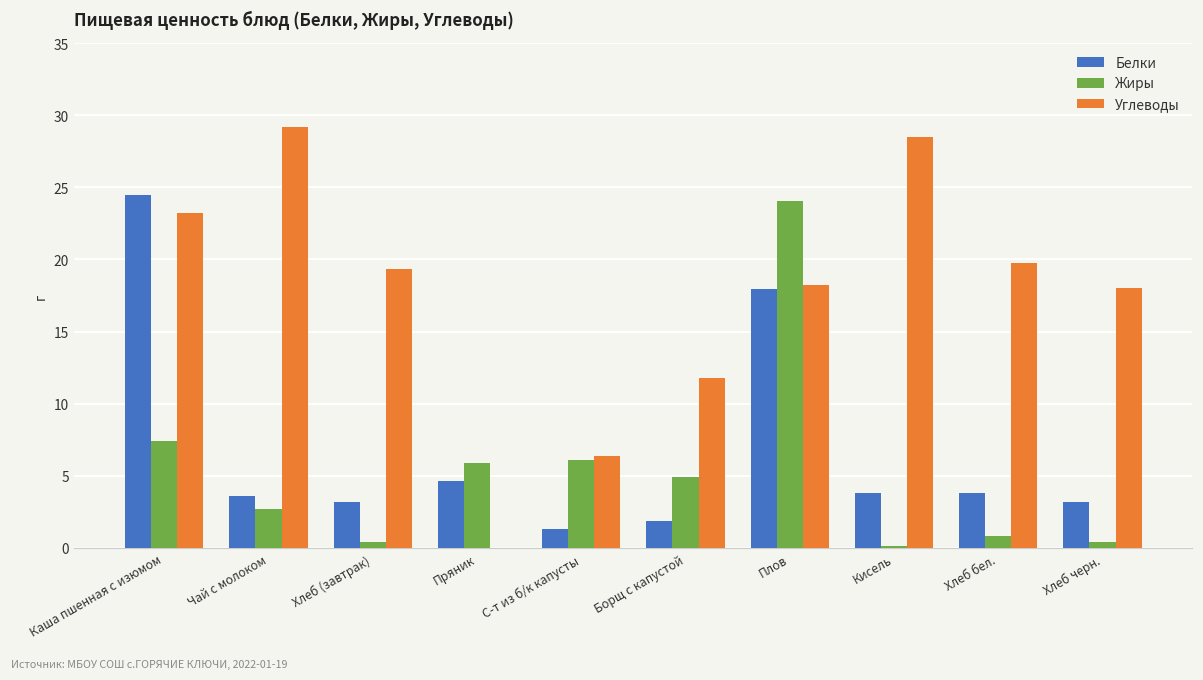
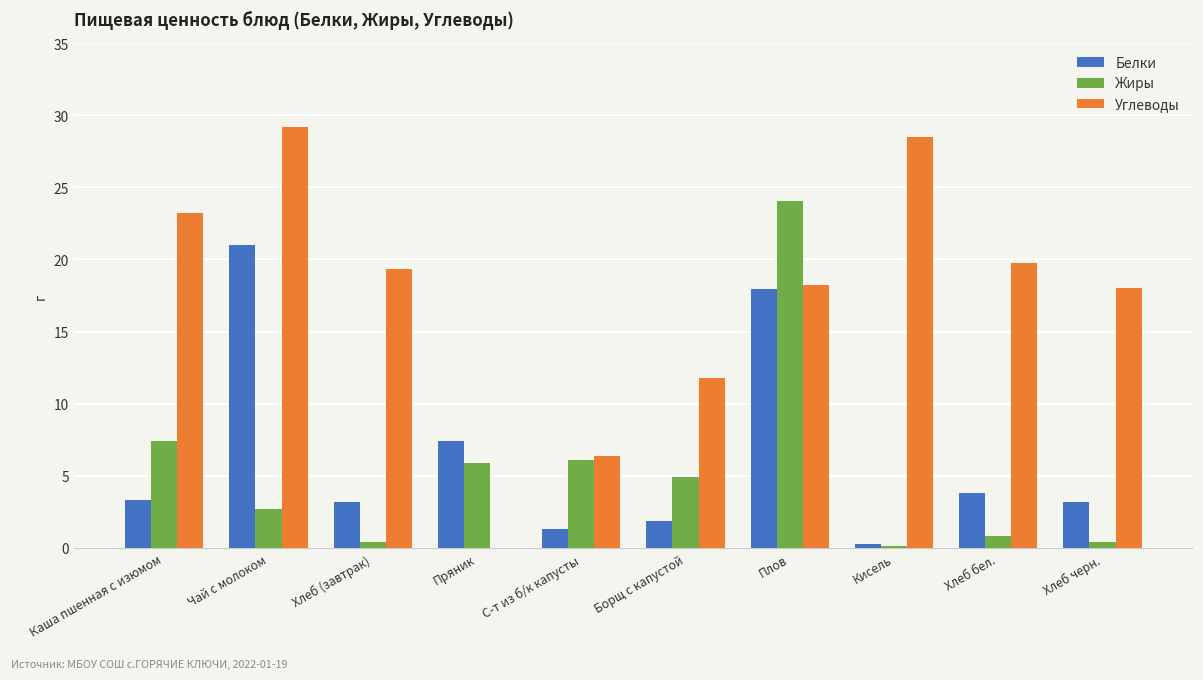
Белки, Каша пшенная с изюмом: 24.5 -> 3.3
Белки, Чай с молоком: 3.6 -> 21.0
Белки, Пряник: 4.6 -> 7.4
Белки, Кисель: 3.8 -> 0.2
